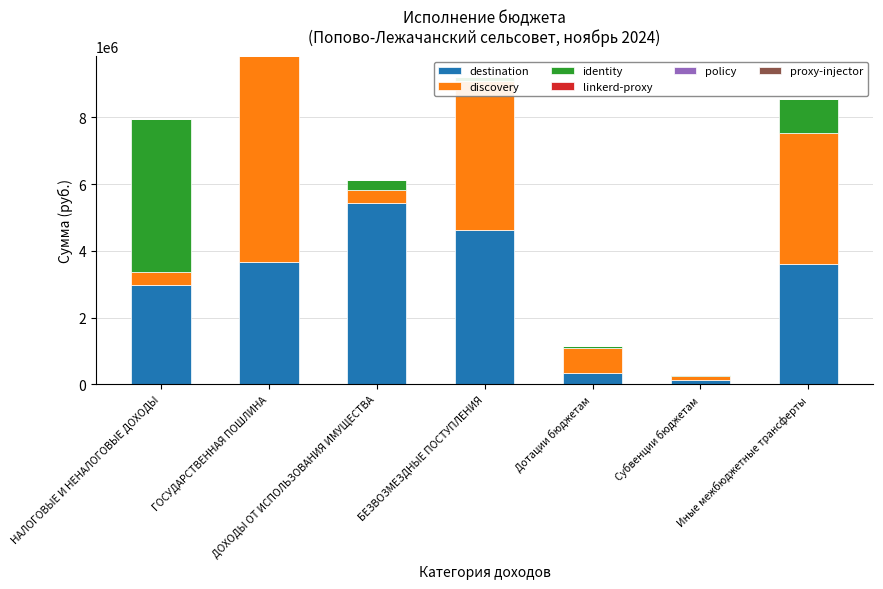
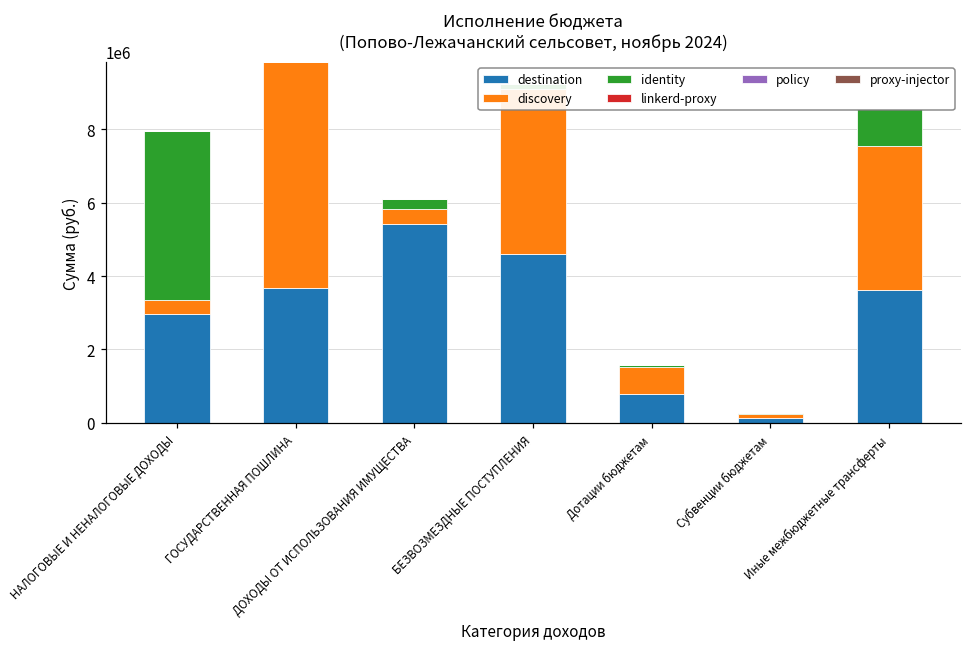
destination, Дотации бюджетам: 300000 -> 800000
